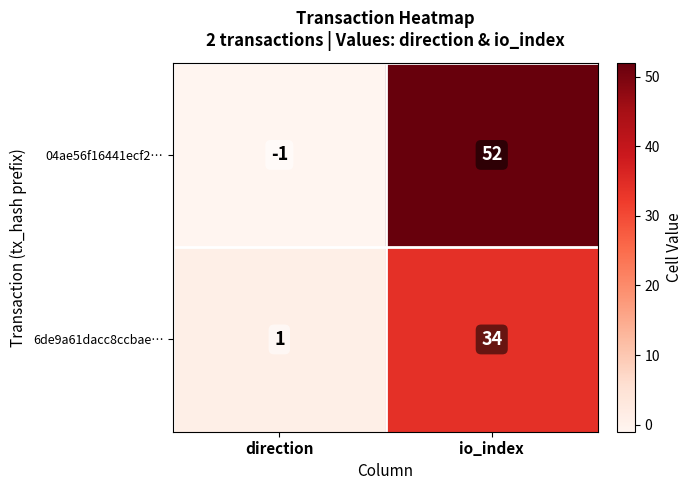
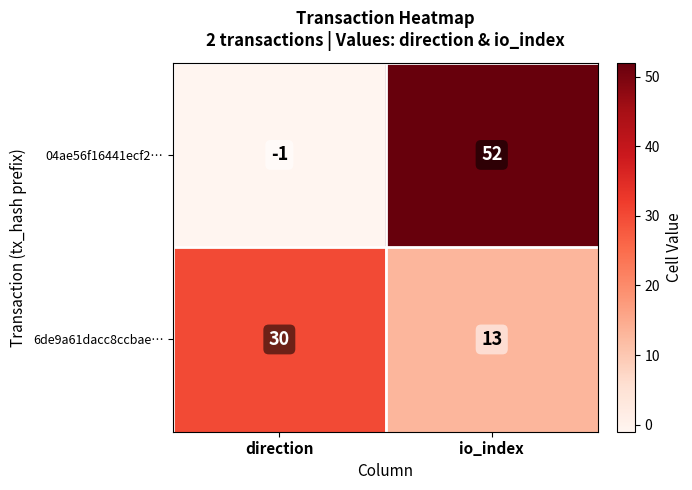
6de9a61dacc8ccbae…, direction: 1 -> 30
6de9a61dacc8ccbae…, io_index: 34 -> 13
